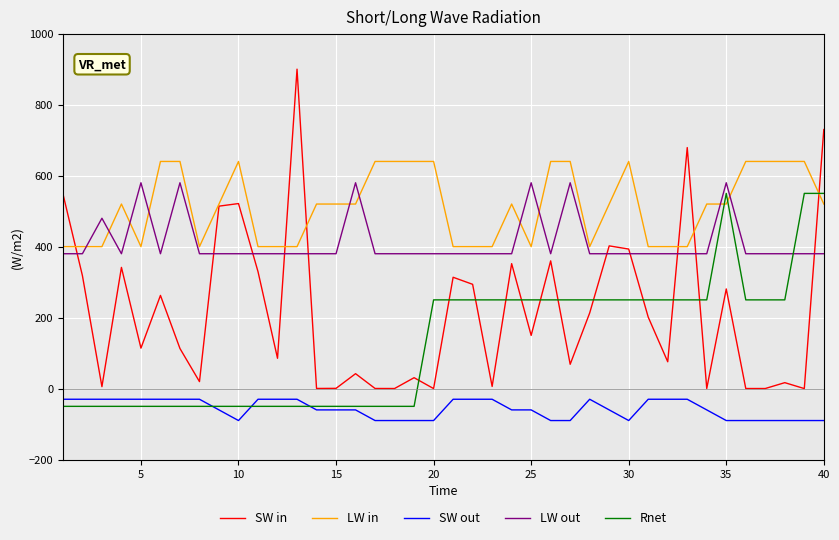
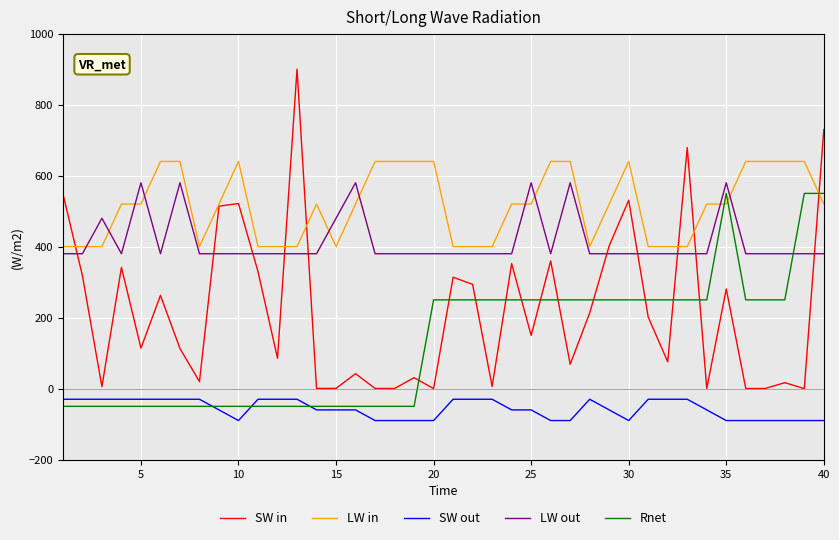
LW in, 5: 400 -> 520
LW in, 15: 520 -> 400
LW out, 15: 380 -> 480
LW in, 25: 400 -> 520
SW in, 30: 390 -> 530
